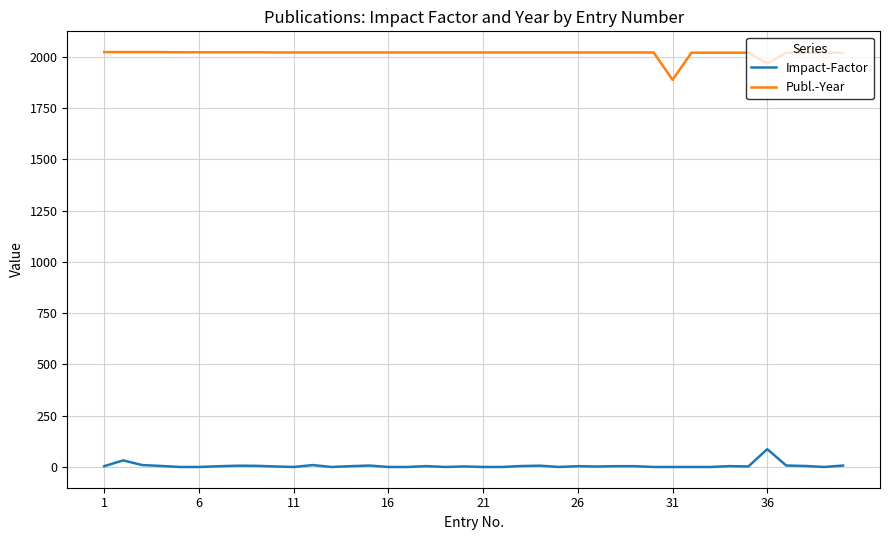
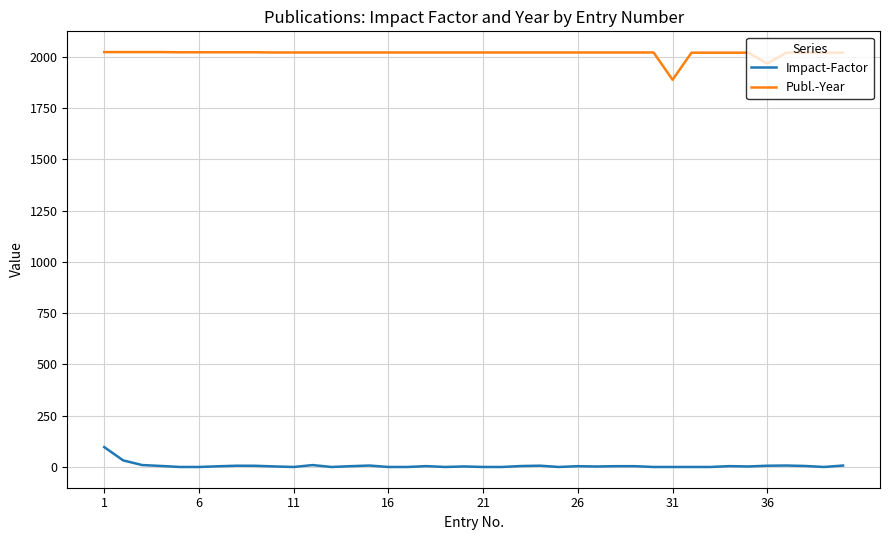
Impact-Factor, 1: 0 -> 100
Impact-Factor, 36: 90 -> 10
